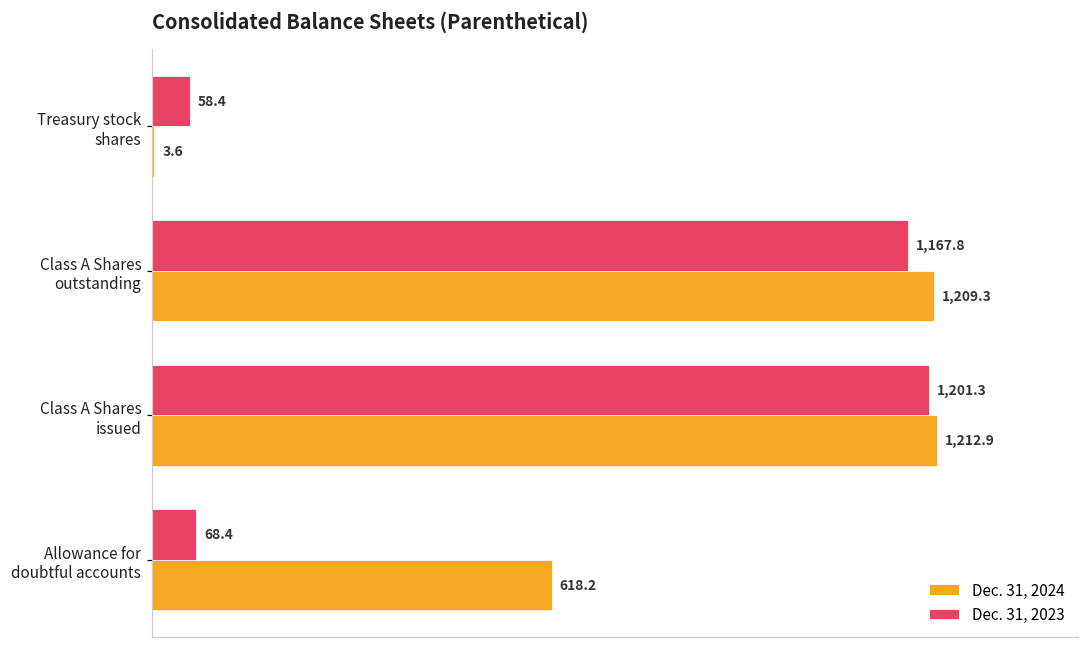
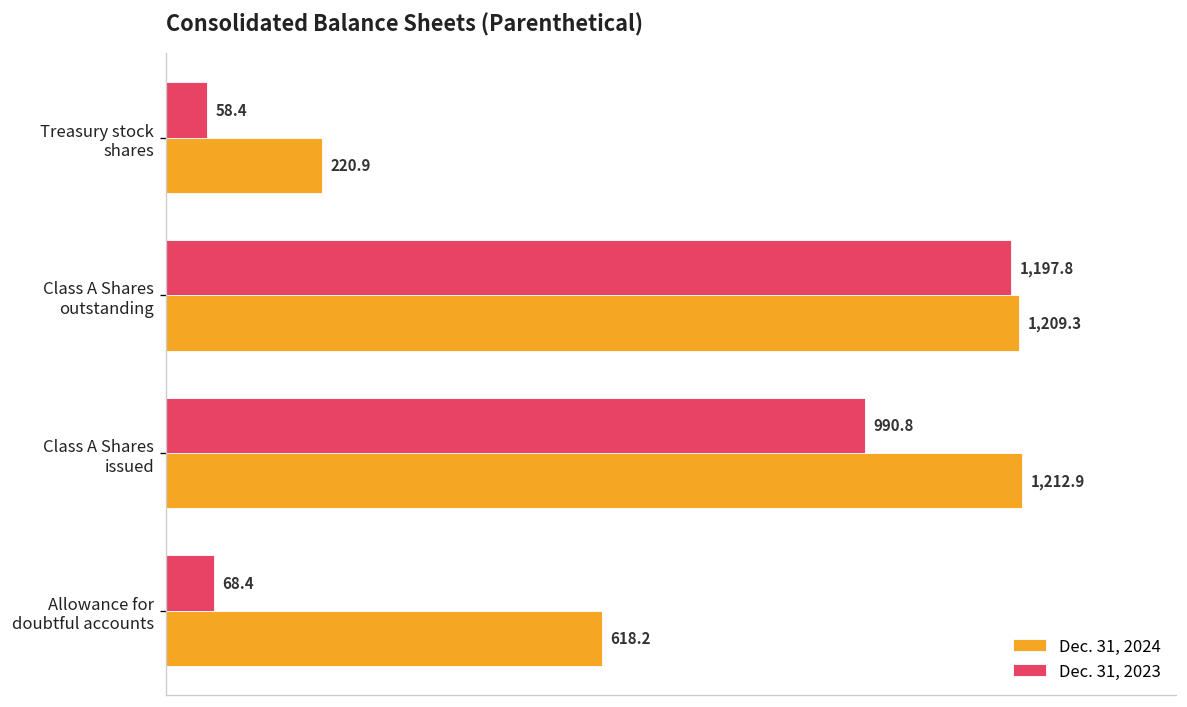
Dec. 31, 2024, Treasury stock shares: 3.6 -> 220.9
Dec. 31, 2023, Class A Shares outstanding: 1,167.8 -> 1,197.8
Dec. 31, 2023, Class A Shares issued: 1,201.3 -> 990.8
